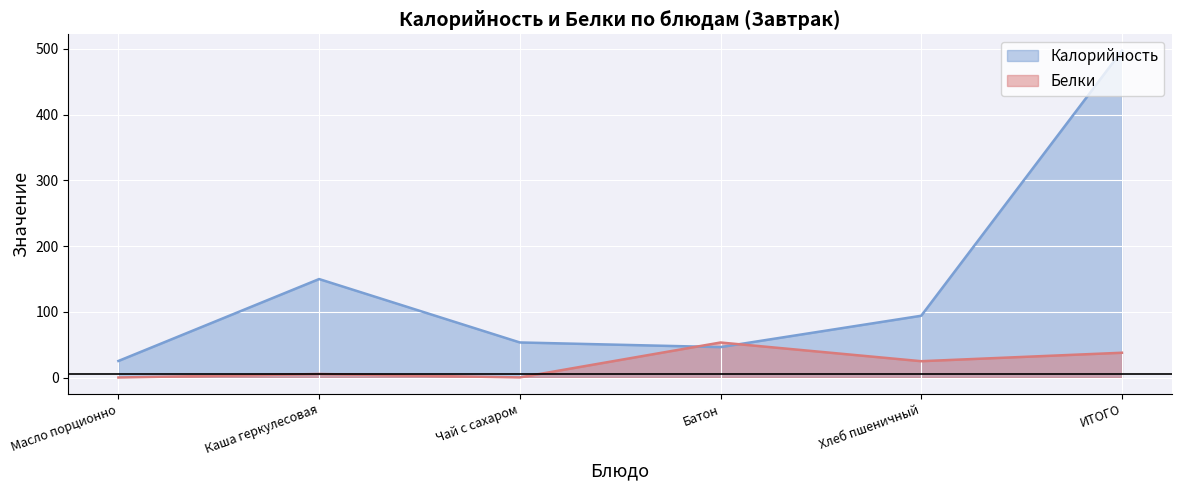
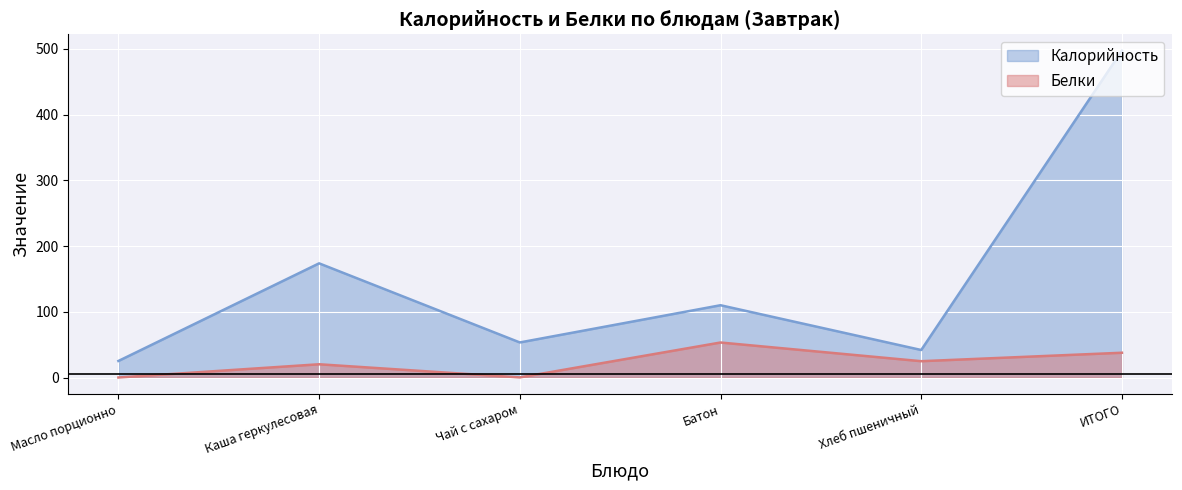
Калорийность, Каша геркулесовая: 150 -> 170
Белки, Каша геркулесовая: 10 -> 20
Калорийность, Батон: 50 -> 110
Калорийность, Хлеб пшеничный: 90 -> 40
